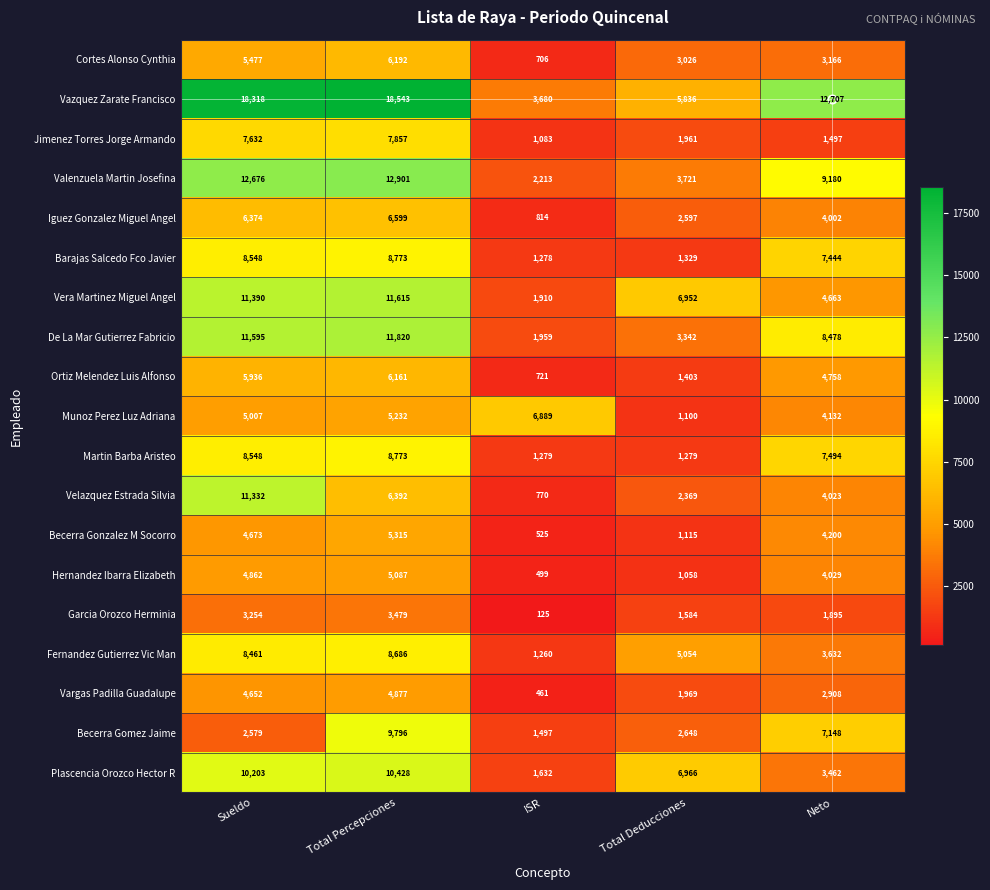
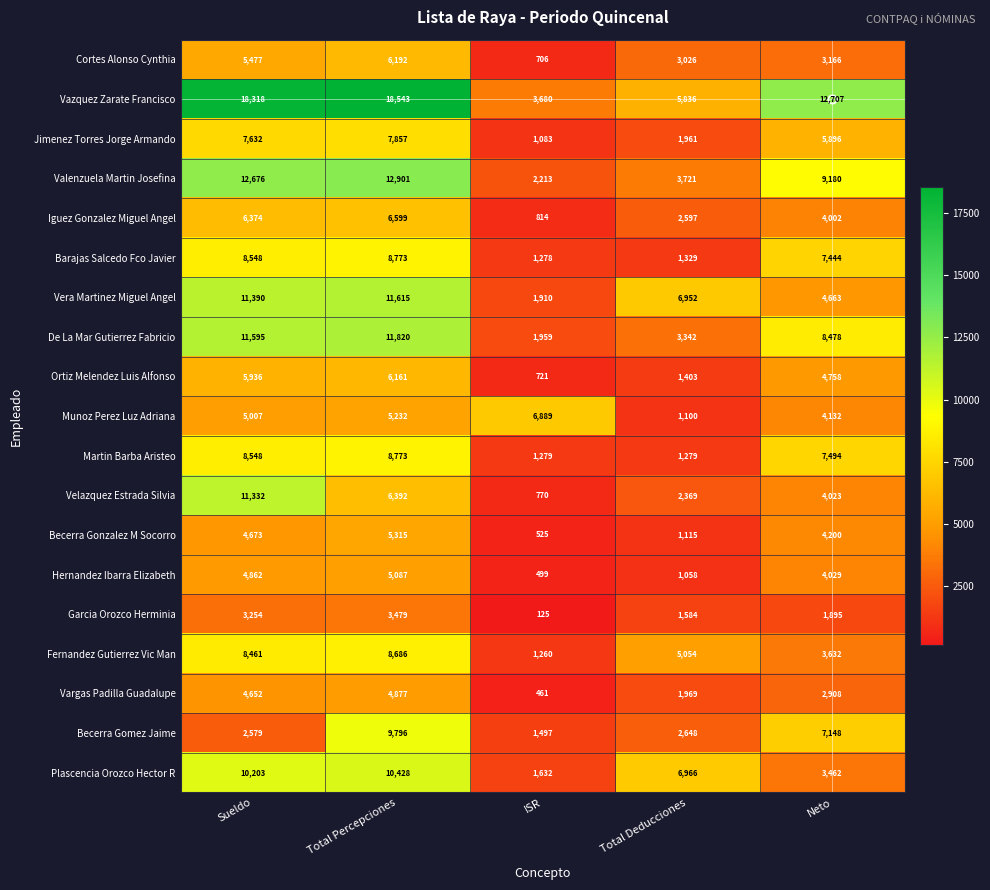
Jimenez Torres Jorge Armando, Neto: 1,497 -> 5,896
